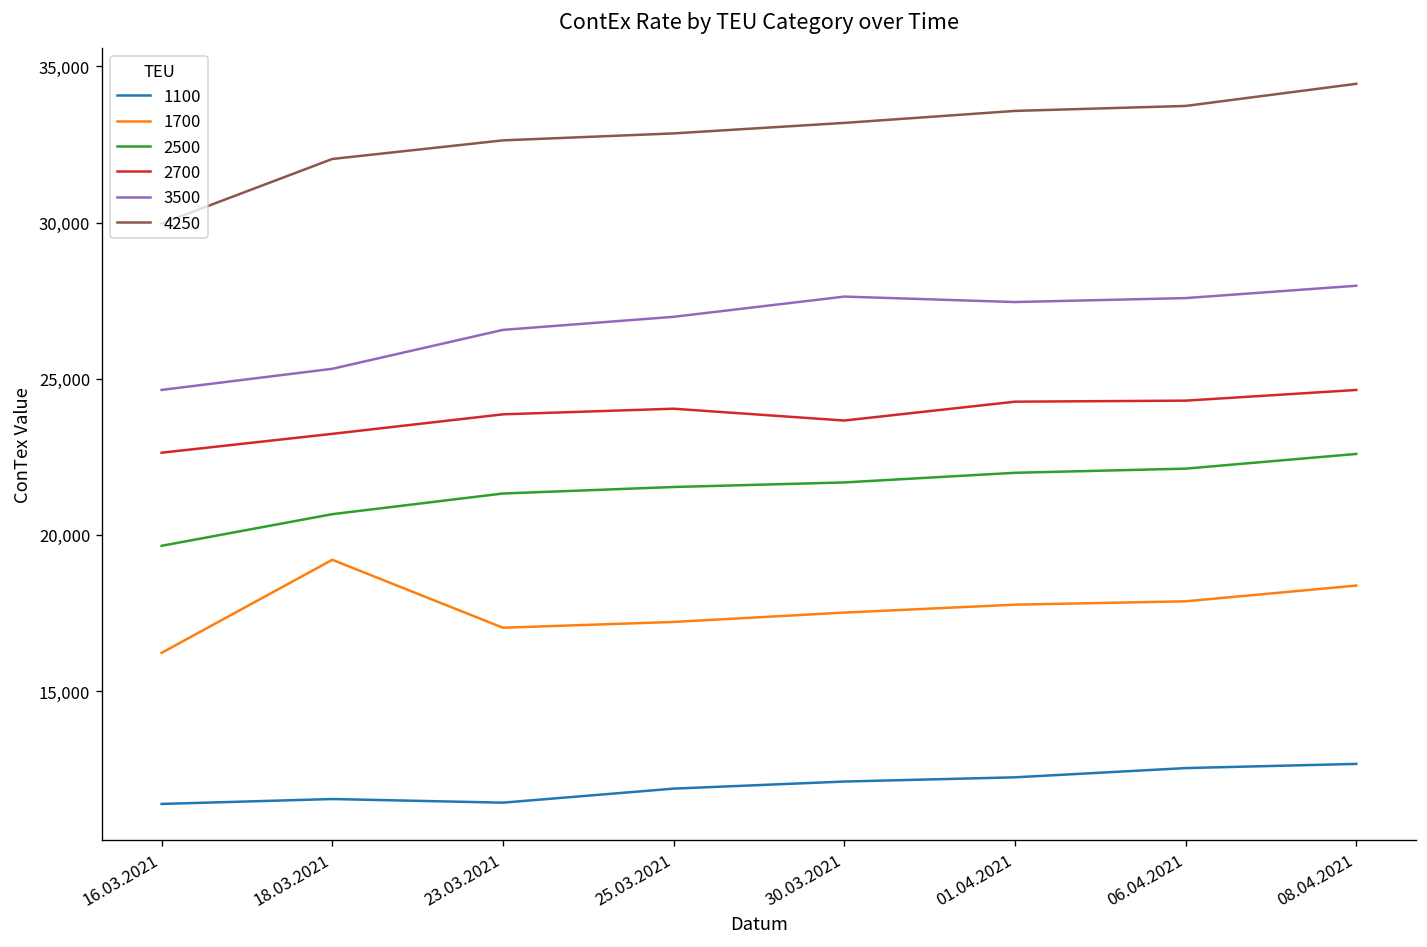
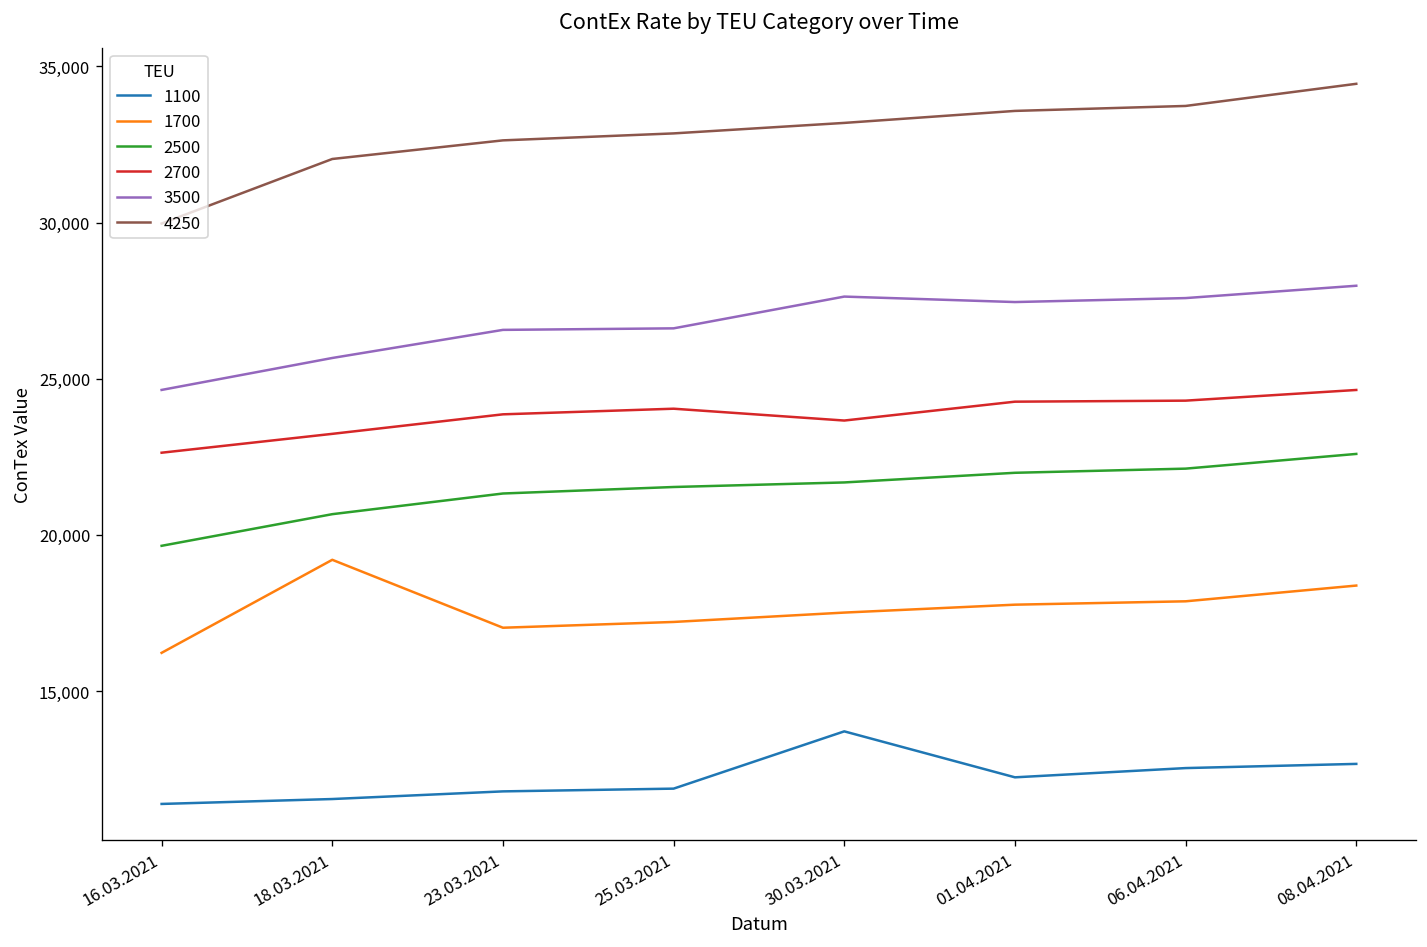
3500, 18.03.2021: 25,300 -> 25,700
1100, 23.03.2021: 11,400 -> 11,800
3500, 25.03.2021: 27,000 -> 26,600
1100, 30.03.2021: 12,100 -> 13,700
